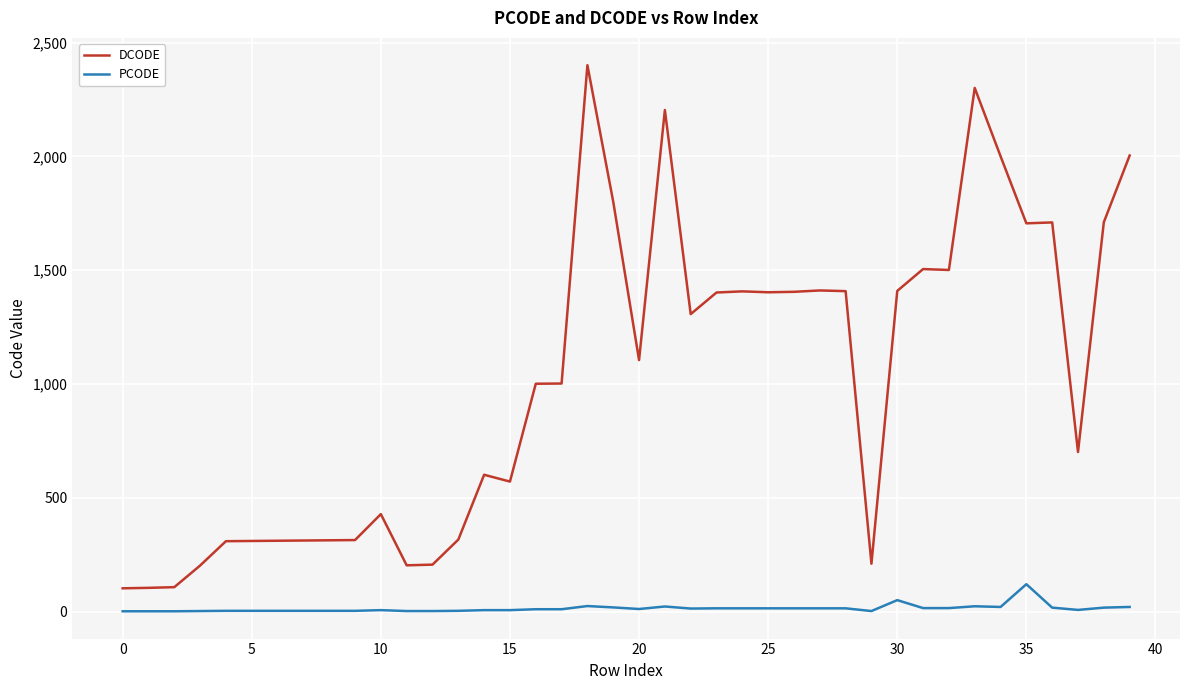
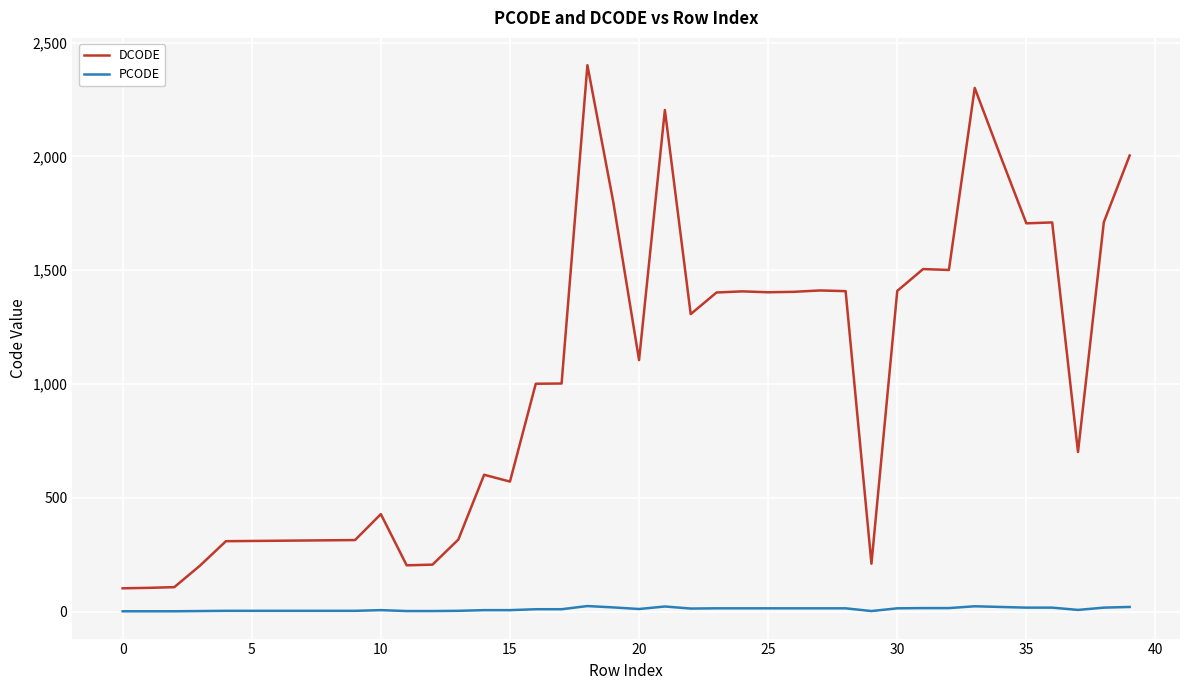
PCODE, 30: 50 -> 10
PCODE, 35: 120 -> 20
